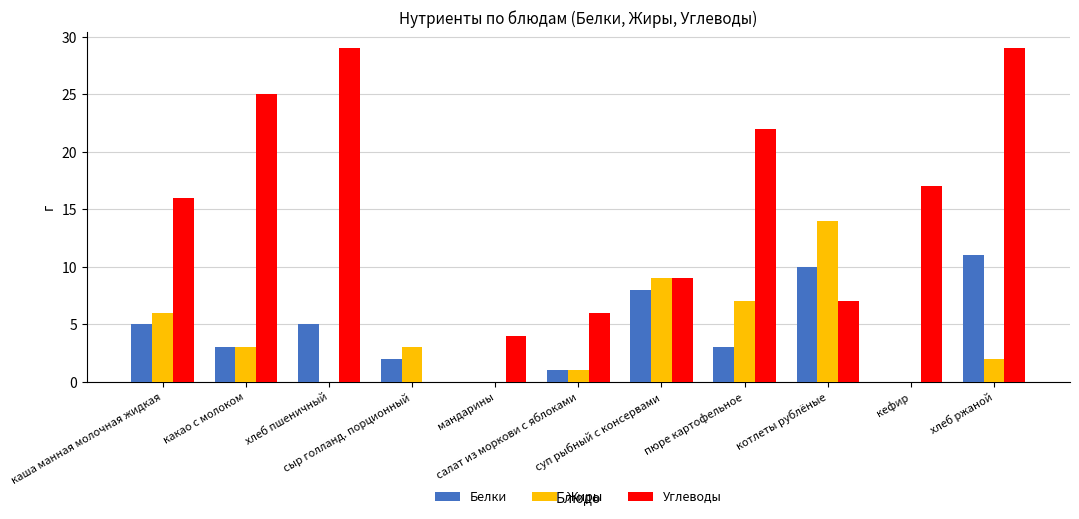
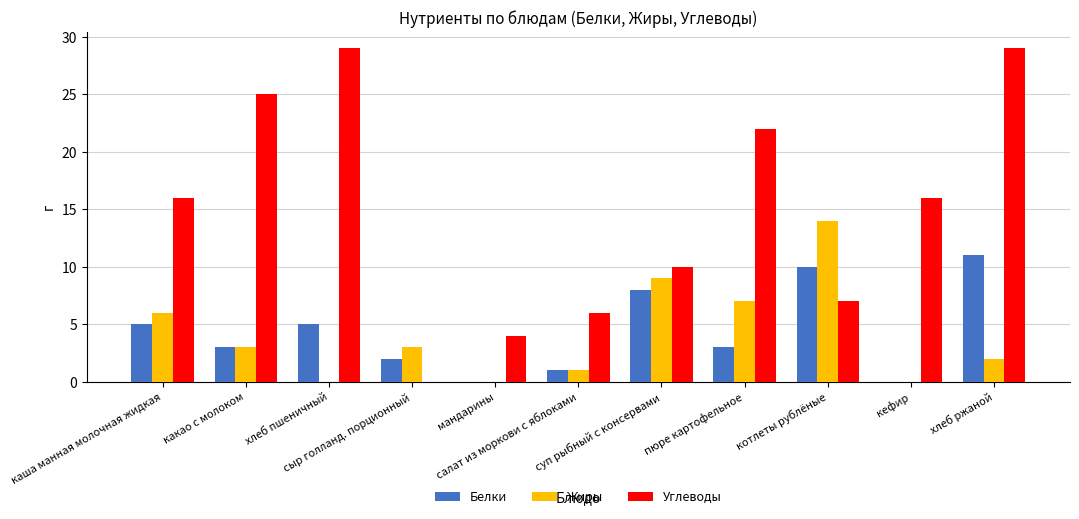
Углеводы, суп рыбный с консервами: 9 -> 10
Углеводы, кефир: 17 -> 16
